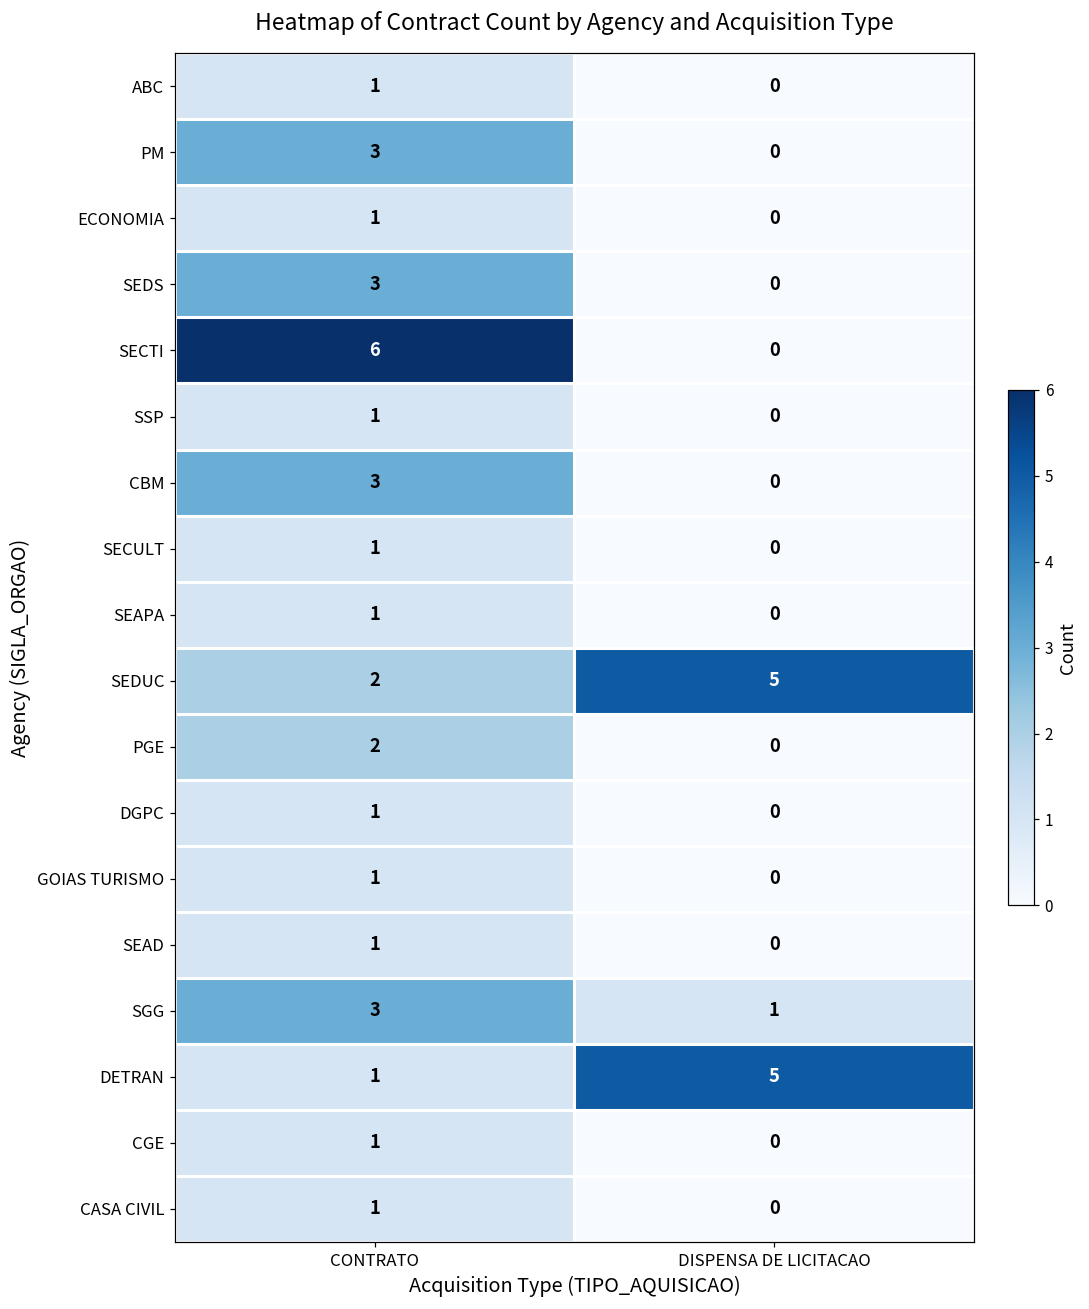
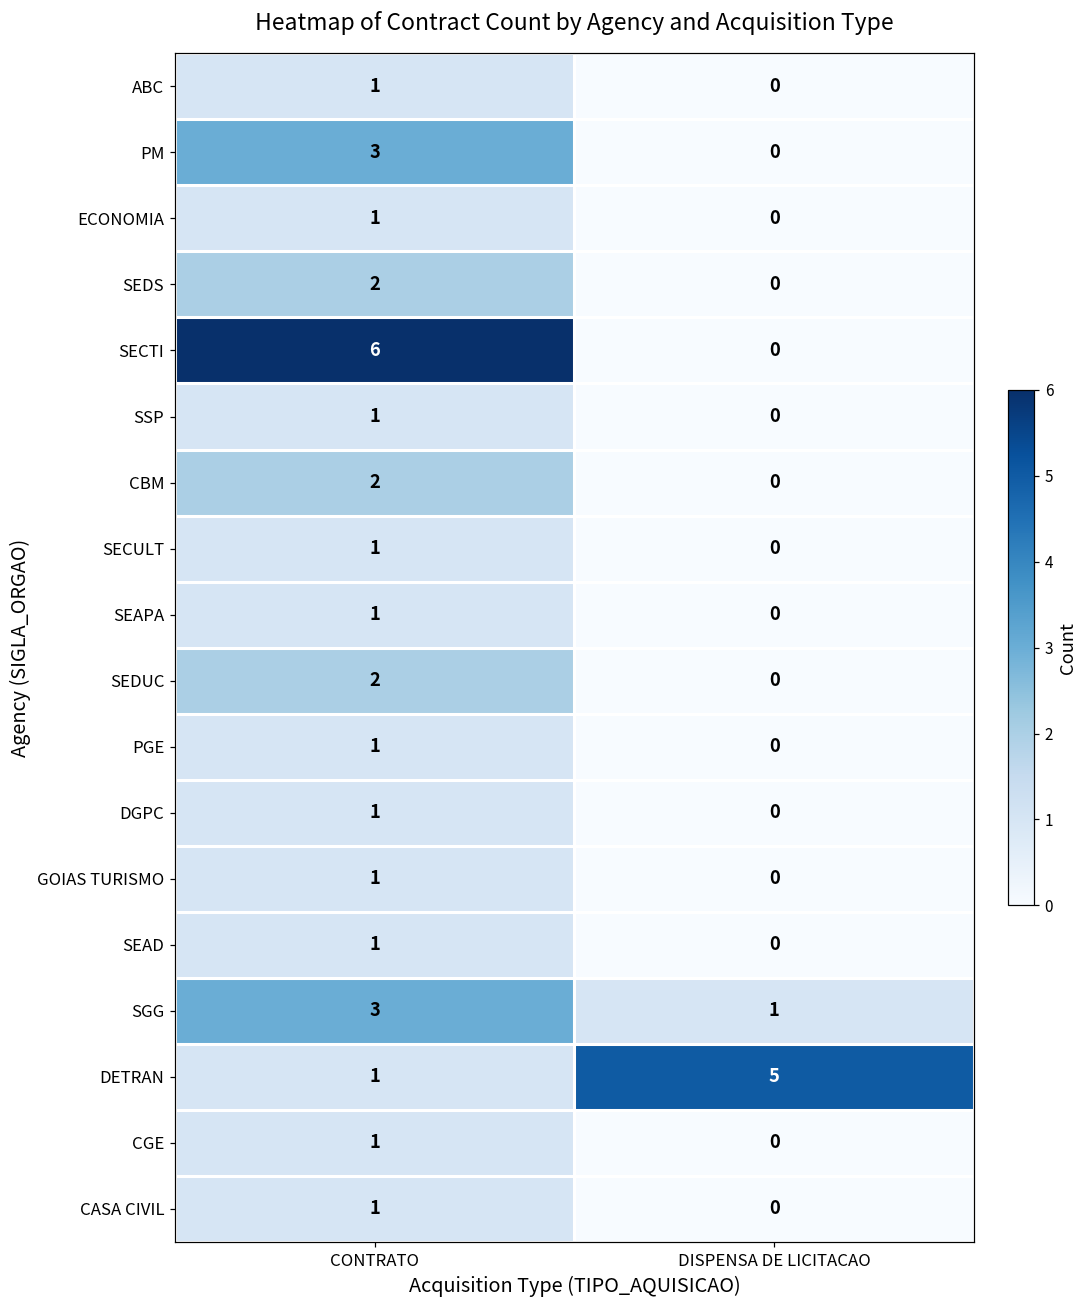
SEDS, CONTRATO: 3 -> 2
CBM, CONTRATO: 3 -> 2
SEDUC, DISPENSA DE LICITACAO: 5 -> 0
PGE, CONTRATO: 2 -> 1
